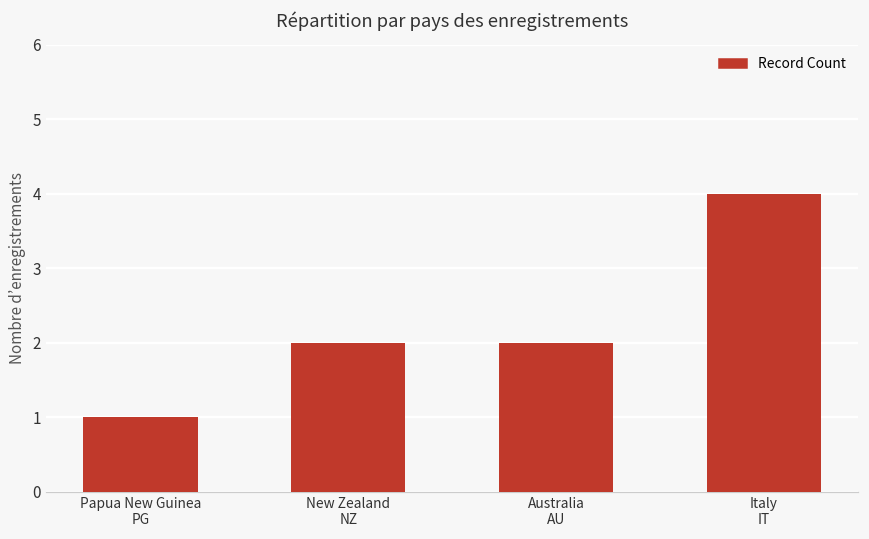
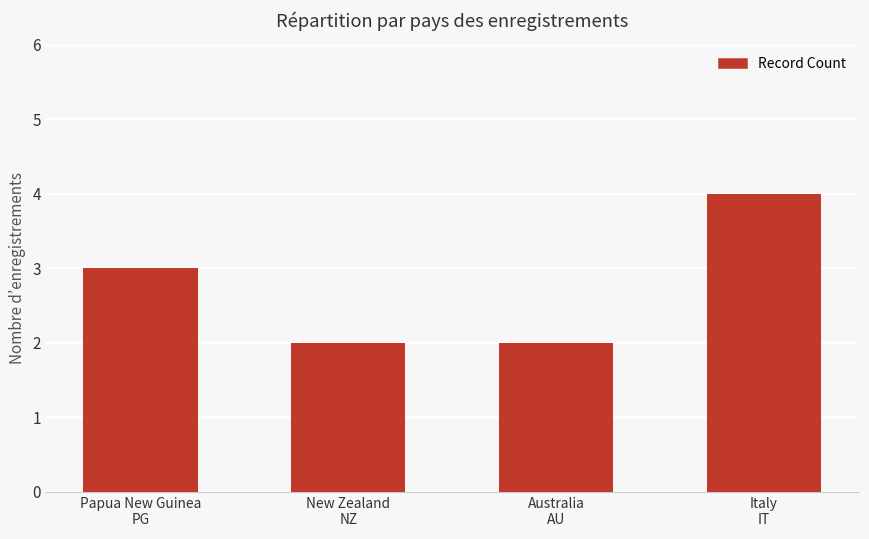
Papua New Guinea PG: 1 -> 3
